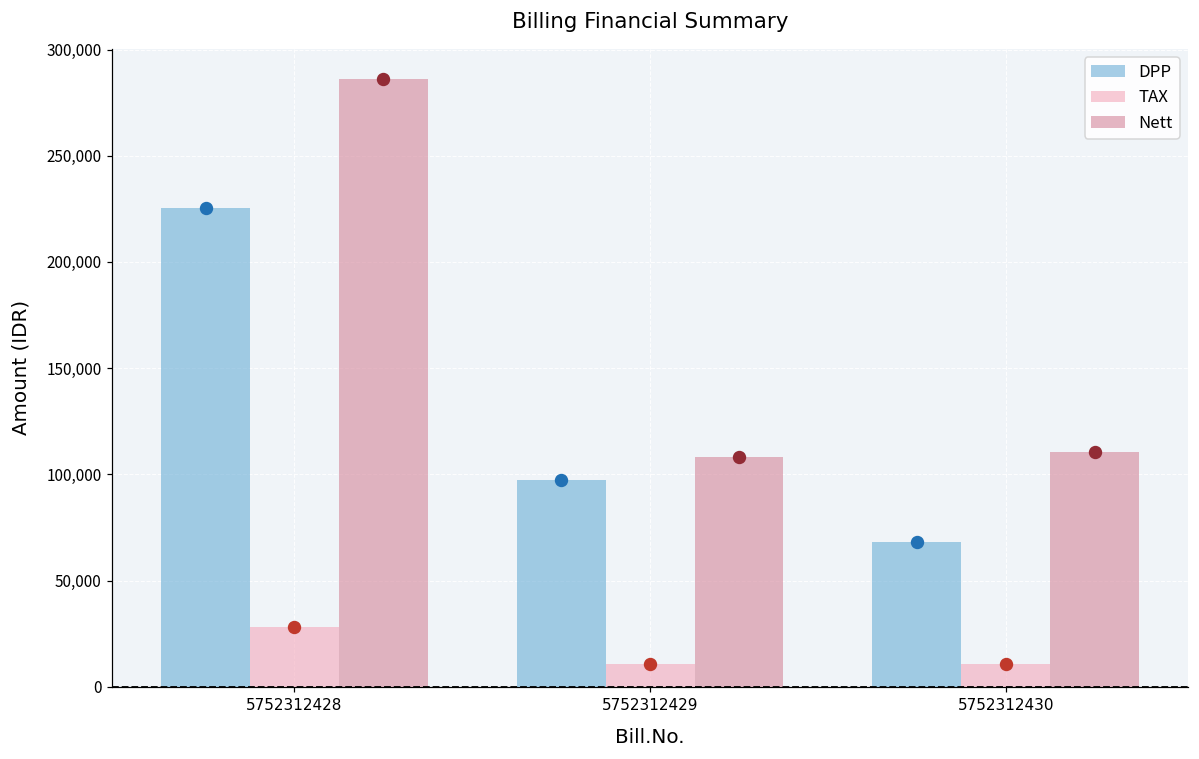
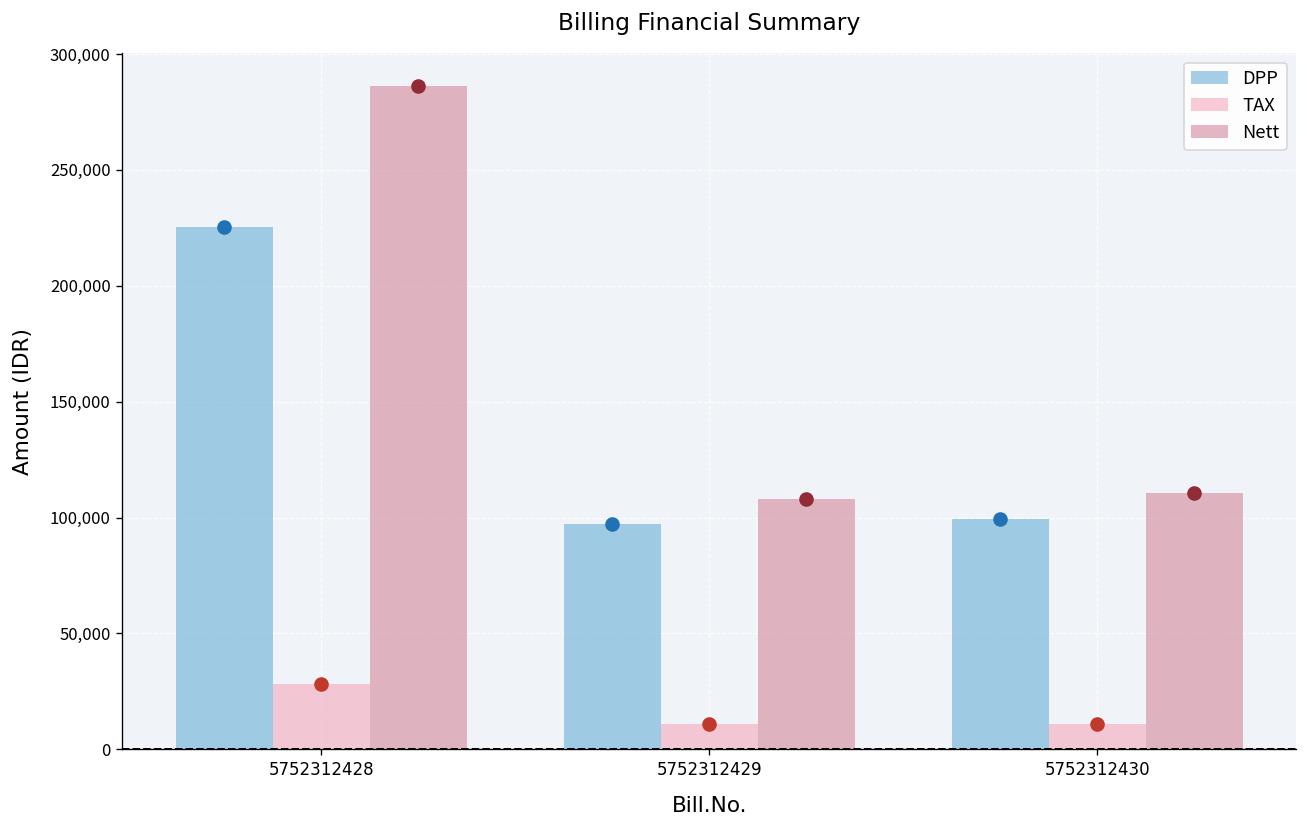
DPP, 5752312430: 68,000 -> 99,000
